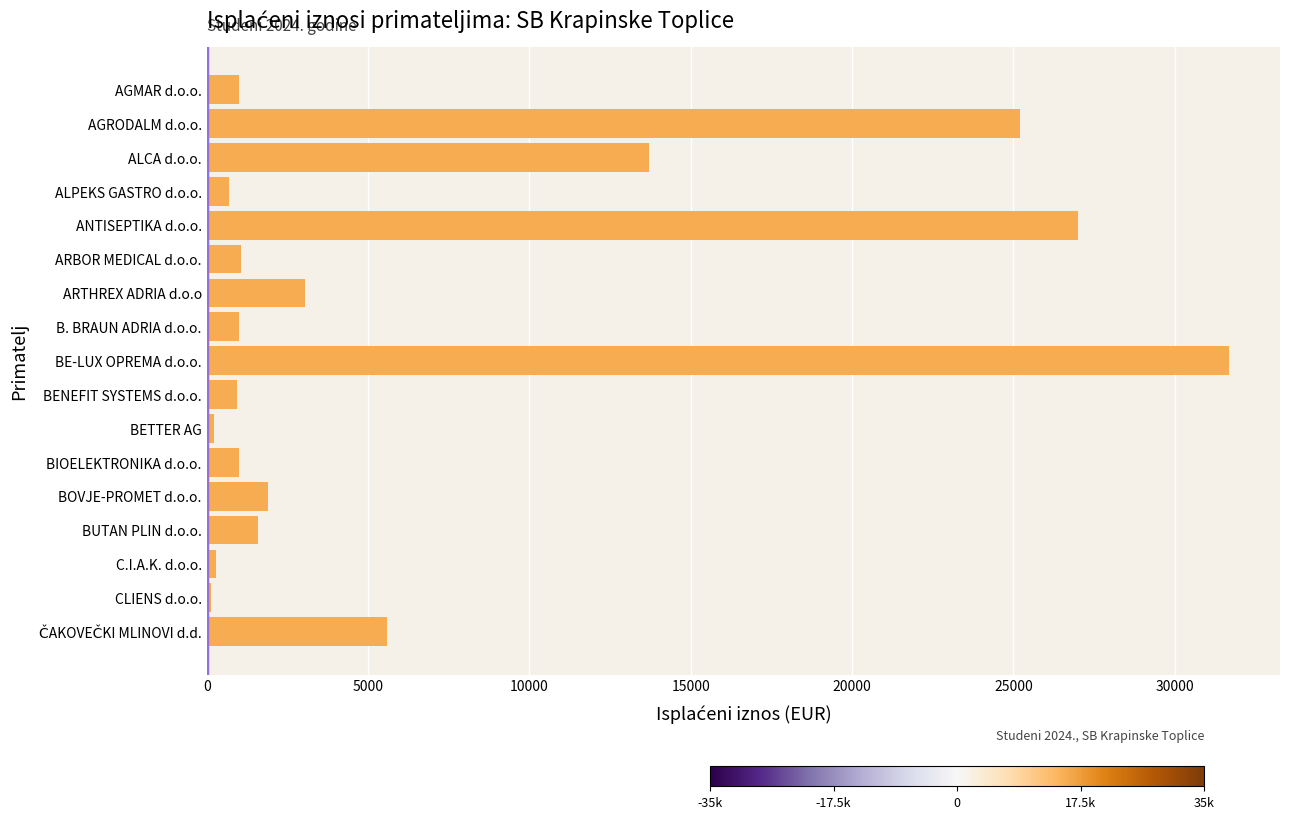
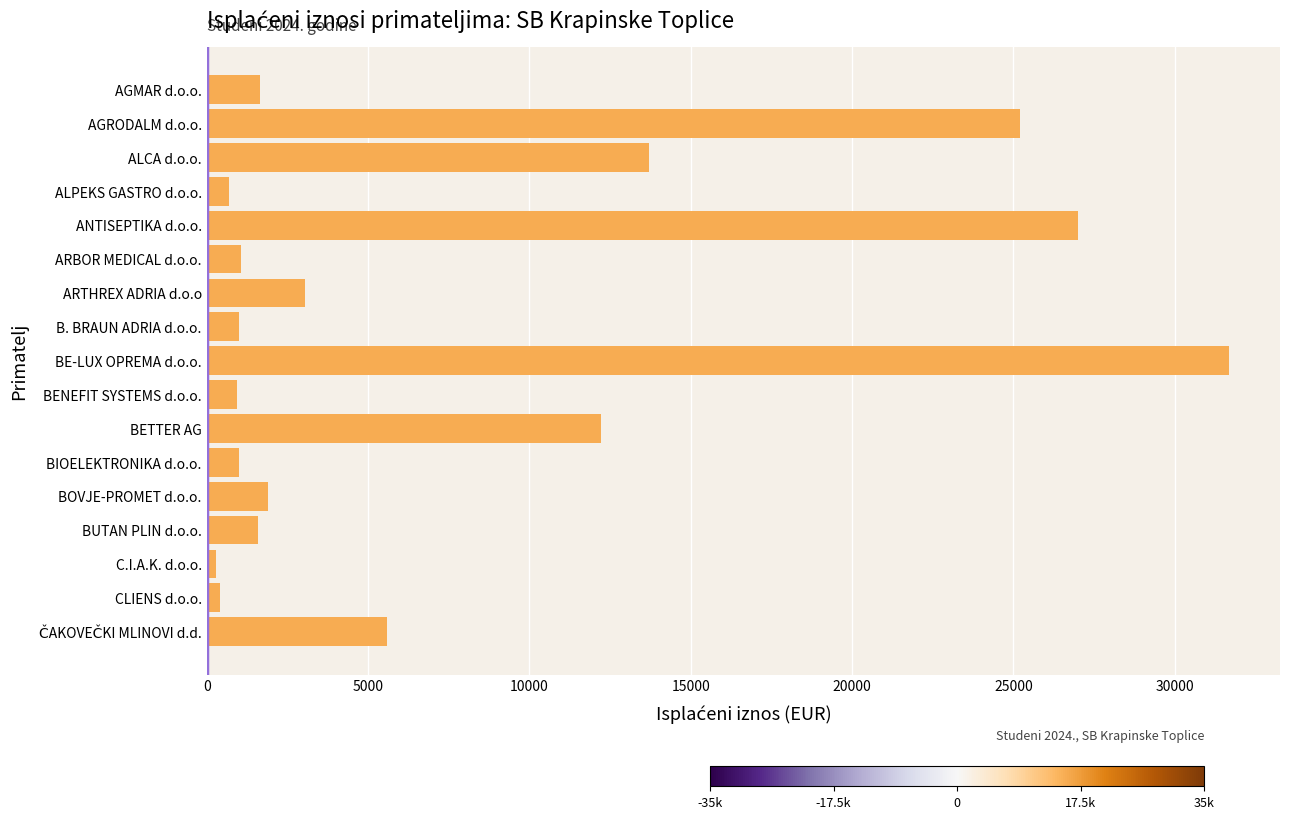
AGMAR d.o.o.: 1000 -> 1700
BETTER AG: 200 -> 12200
CLIENS d.o.o.: 100 -> 400
